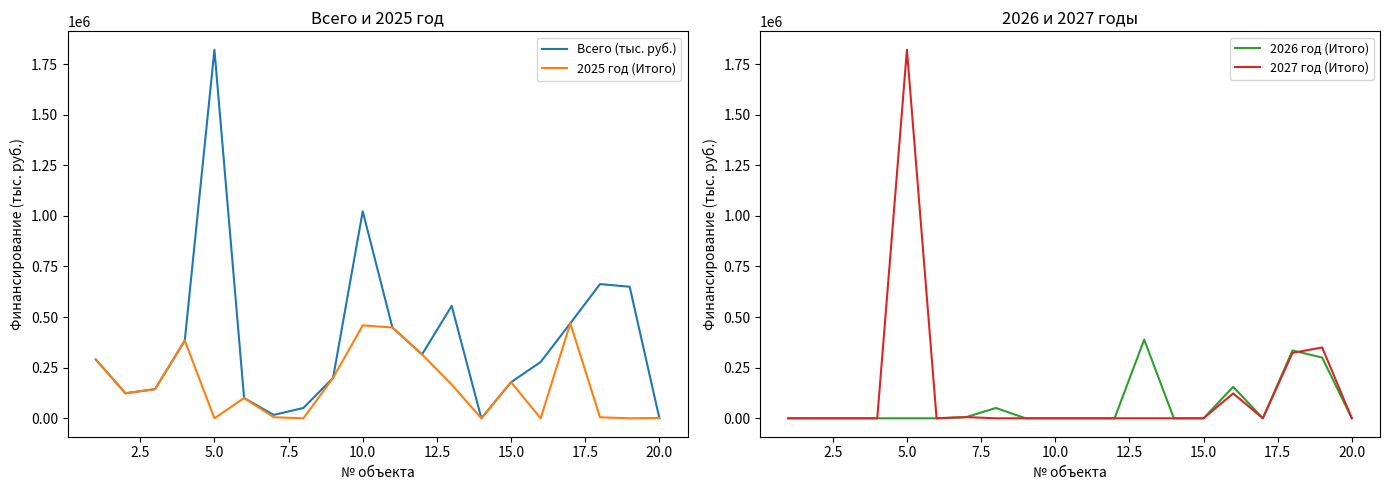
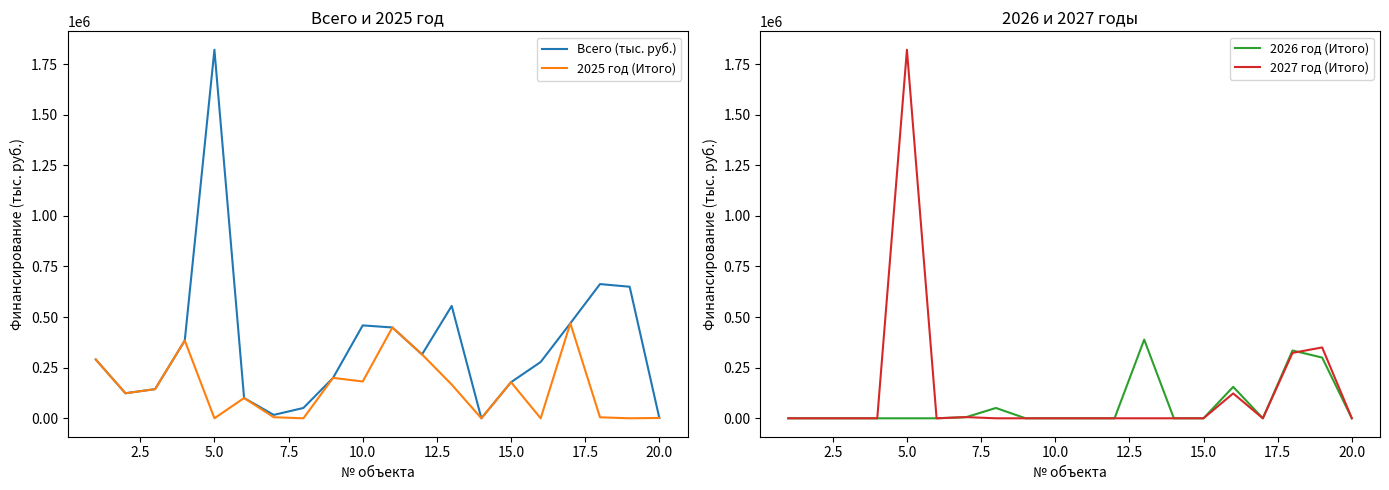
Всего и 2025 год, Всего (тыс. руб.), 10.0: 1020000 -> 460000
Всего и 2025 год, 2025 год (Итого), 10.0: 460000 -> 180000
